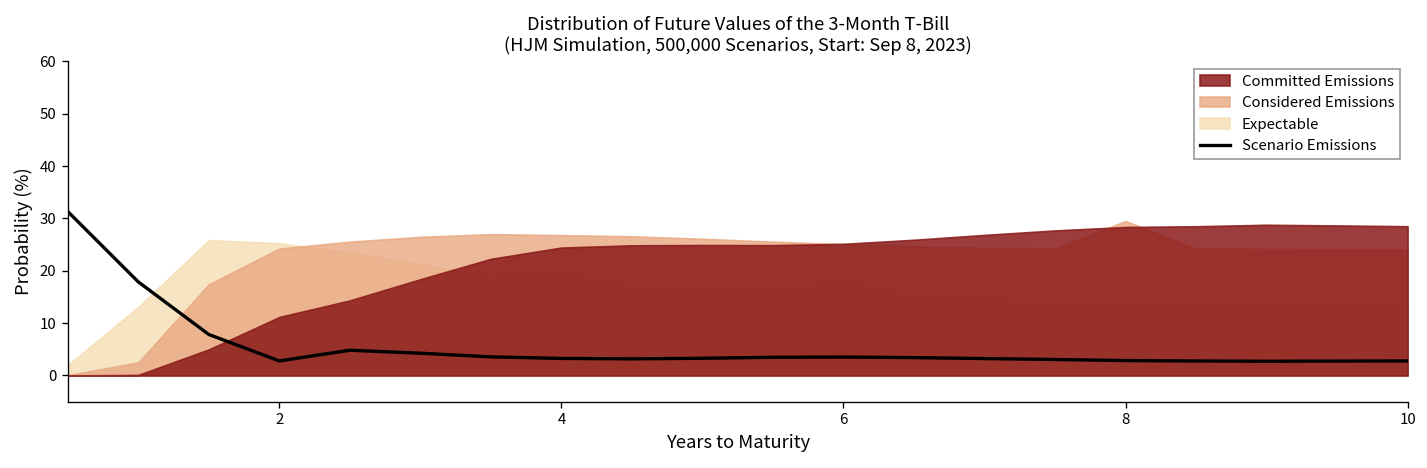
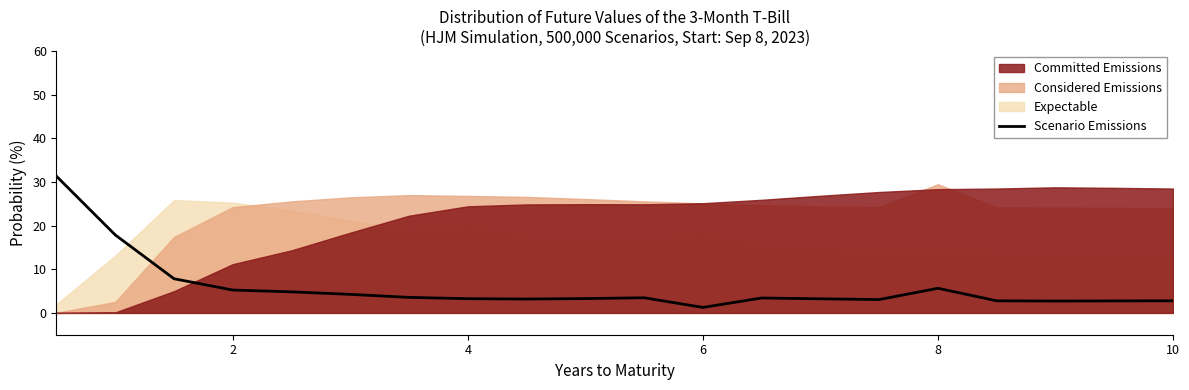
Scenario Emissions, 2: 3 -> 5
Scenario Emissions, 6: 4 -> 1
Scenario Emissions, 8: 3 -> 6
